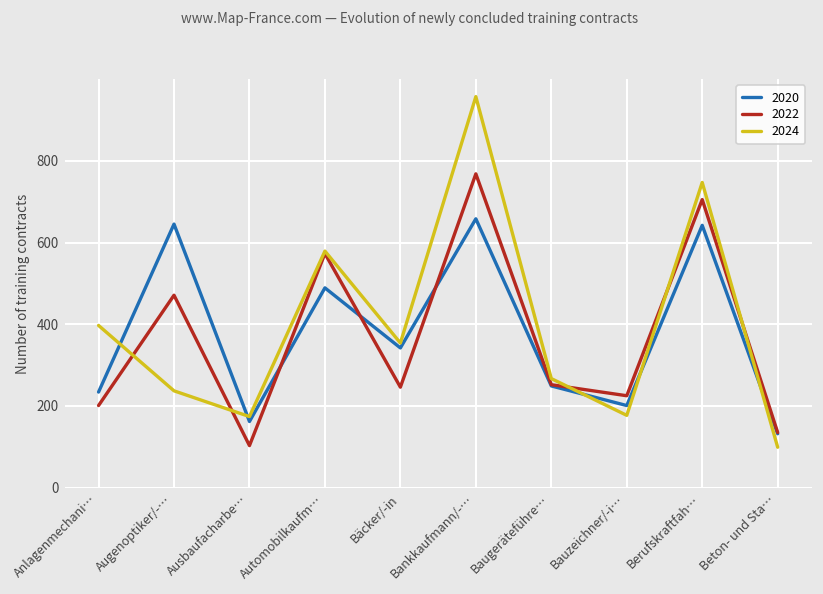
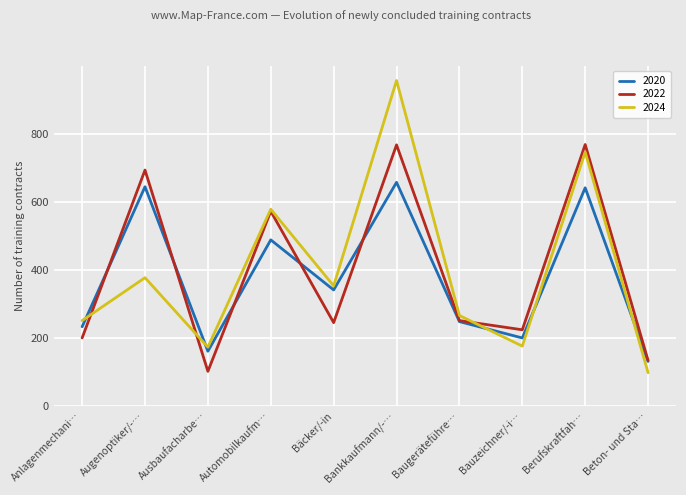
2024, Anlagenmechani…: 400 -> 250
2022, Augenoptiker/-…: 470 -> 690
2024, Augenoptiker/-…: 240 -> 380
2022, Berufskraftfah…: 710 -> 770
